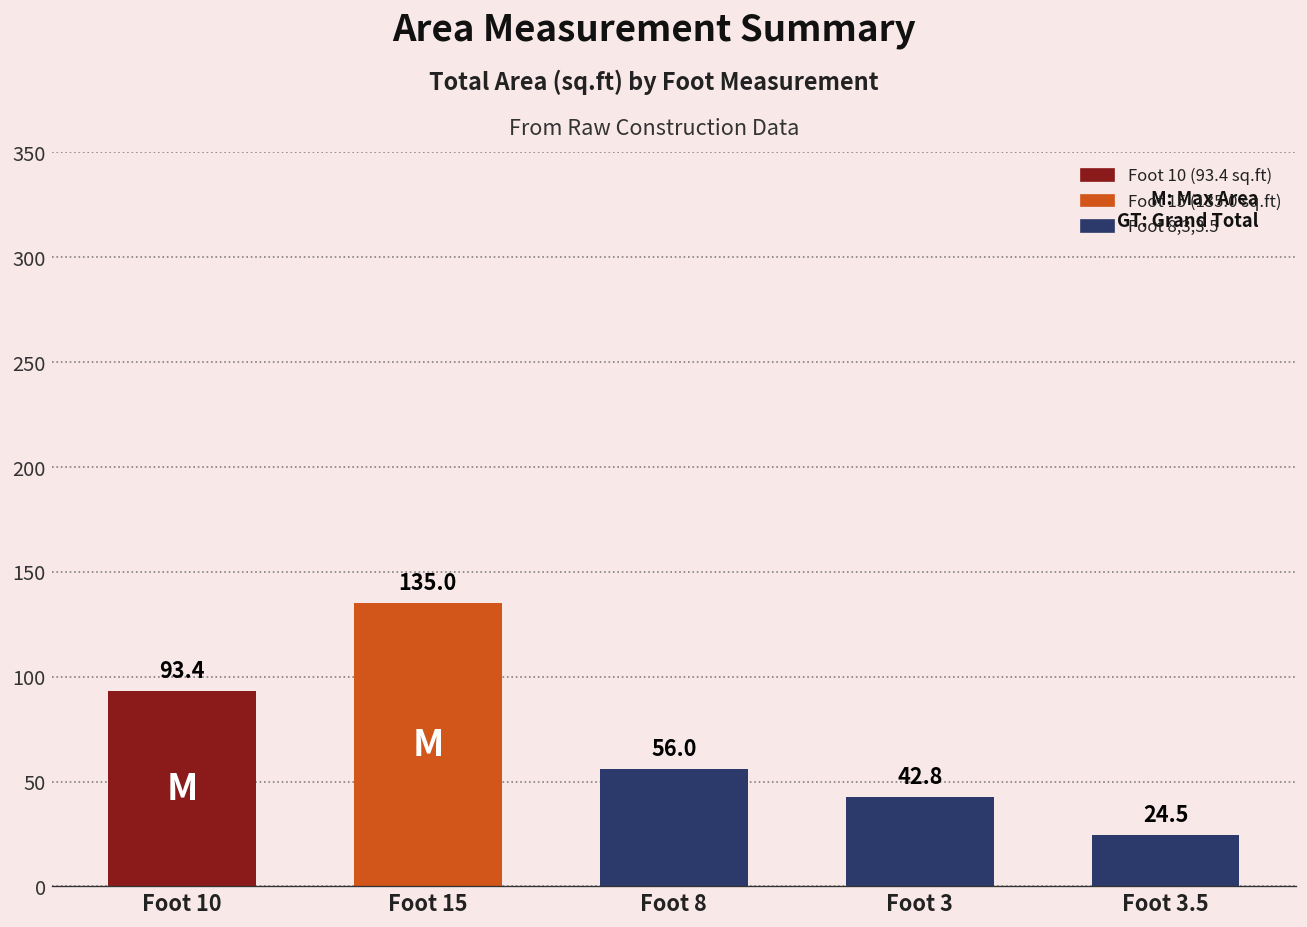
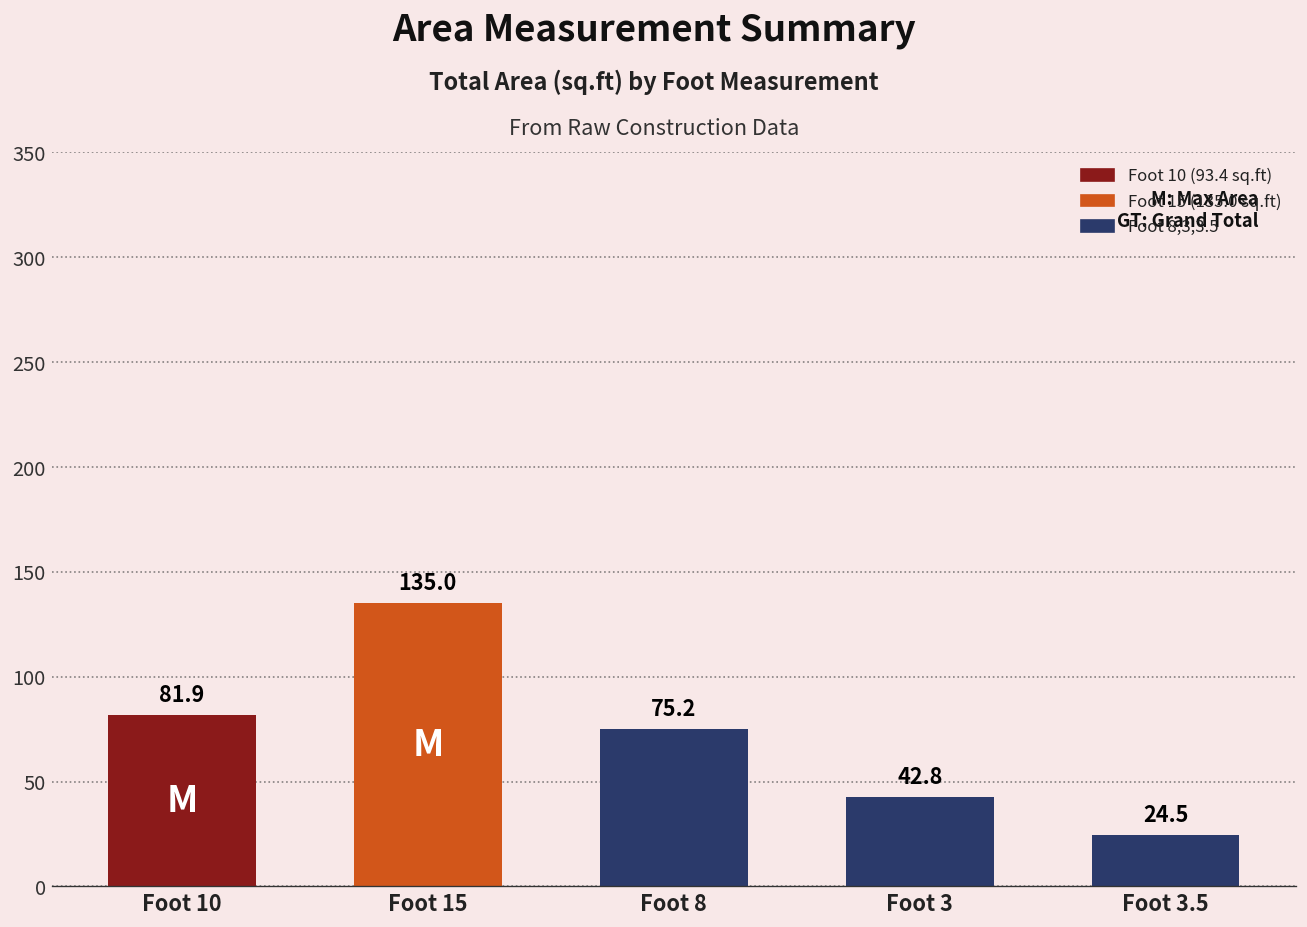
Foot 10: 93.4 -> 81.9
Foot 8: 56.0 -> 75.2
